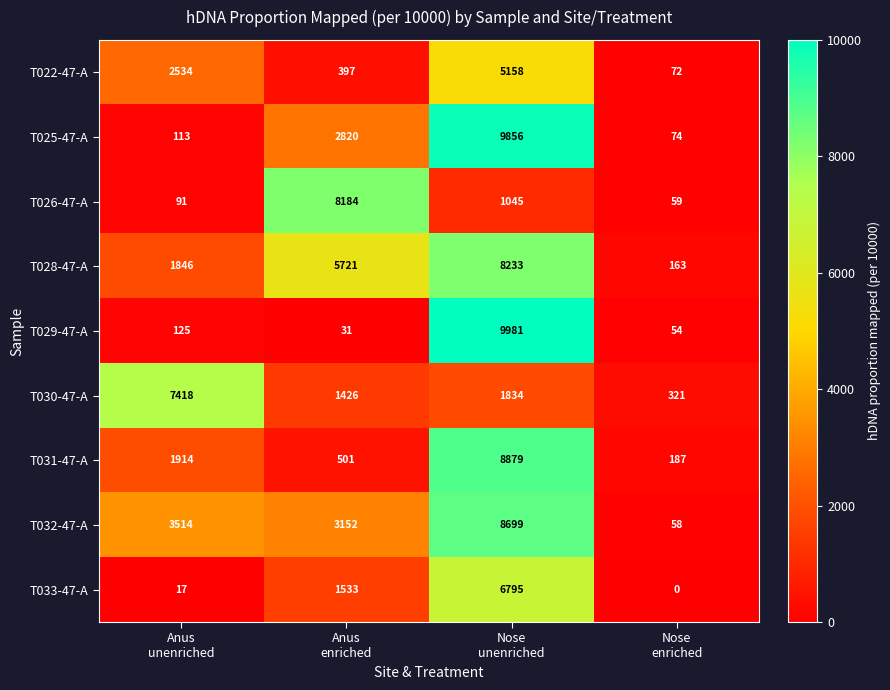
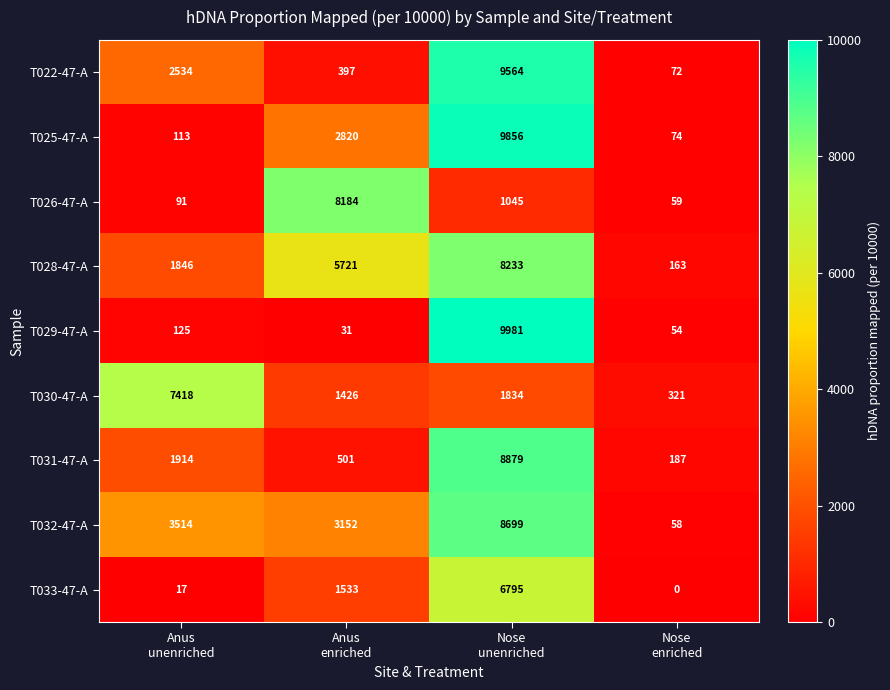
T022-47-A, Nose unenriched: 5158 -> 9564
